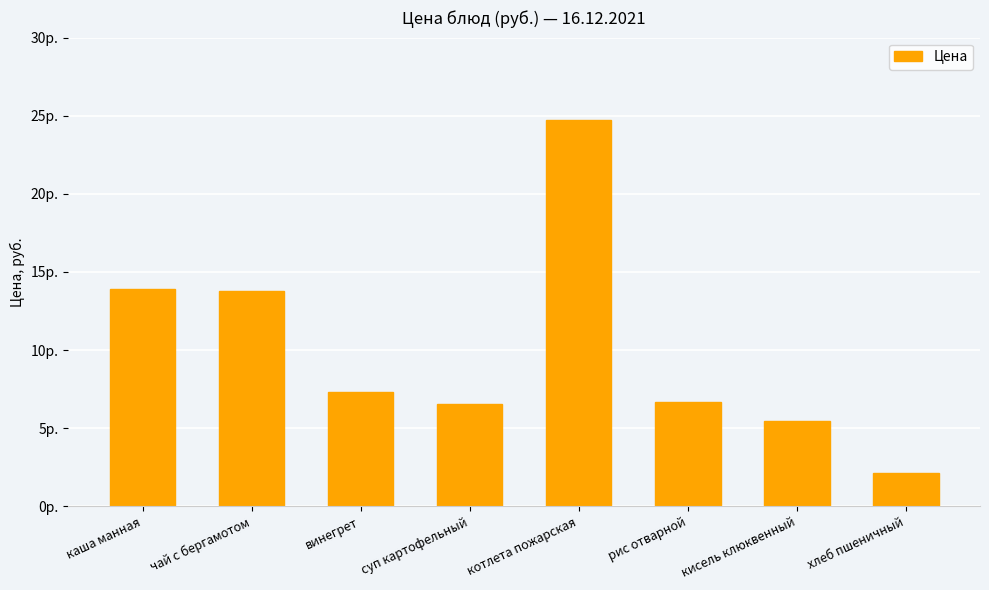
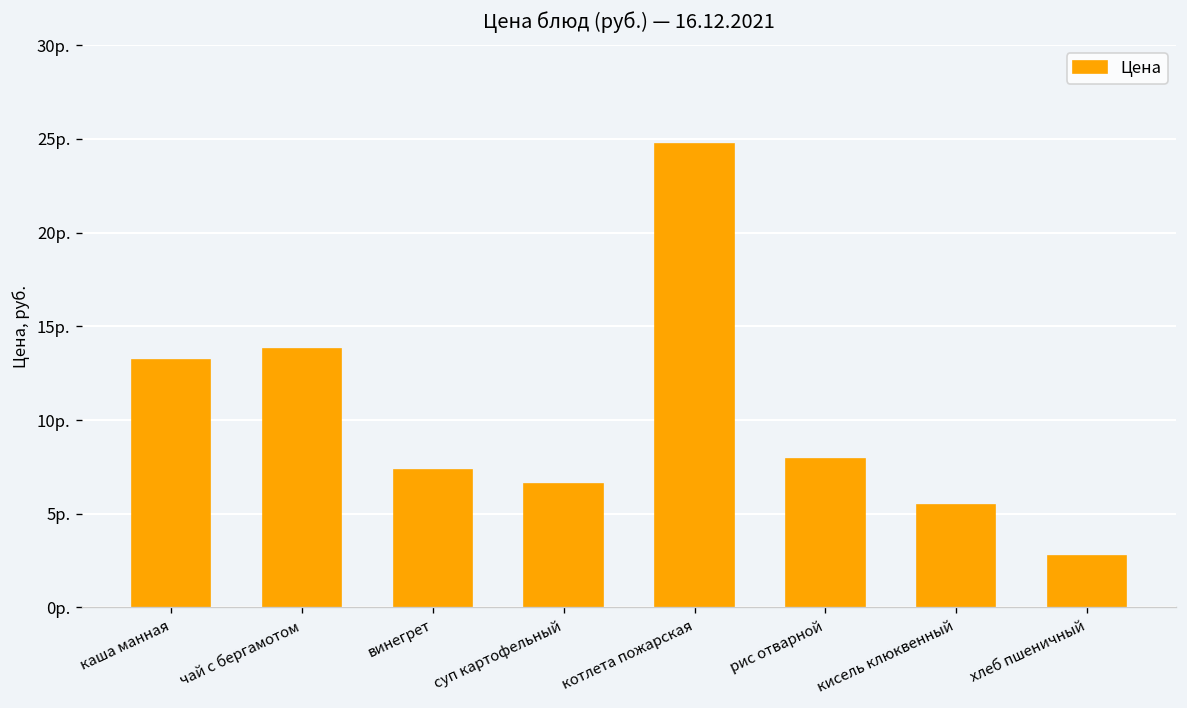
каша манная: 13.9р. -> 13.2р.
рис отварной: 6.7р. -> 7.9р.
хлеб пшеничный: 2.1р. -> 2.8р.
